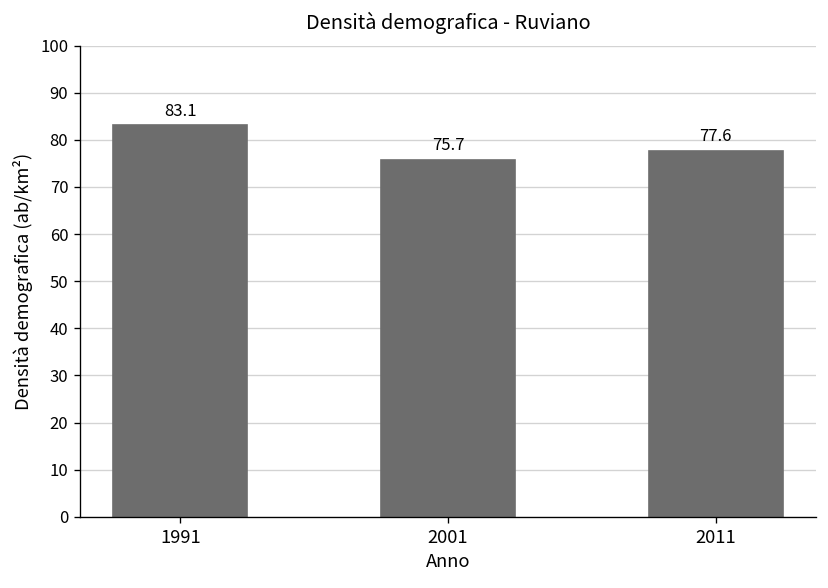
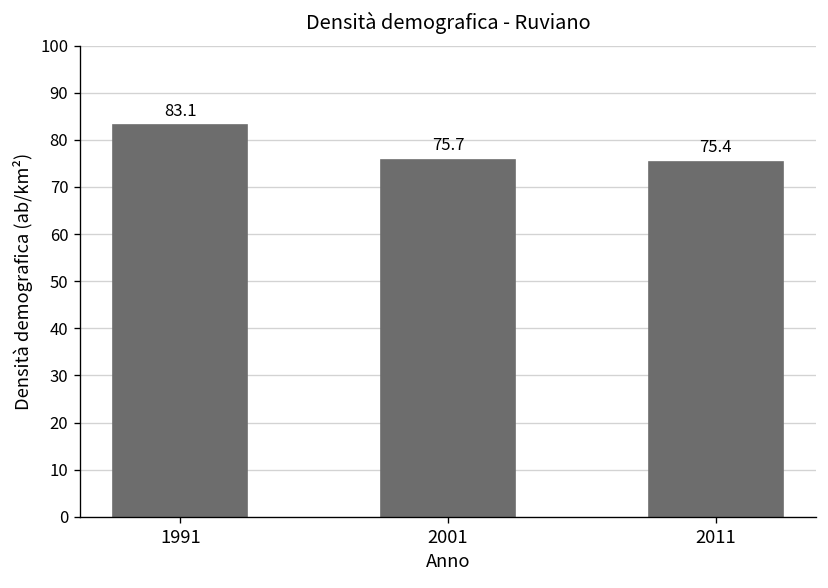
2011: 77.6 -> 75.4
